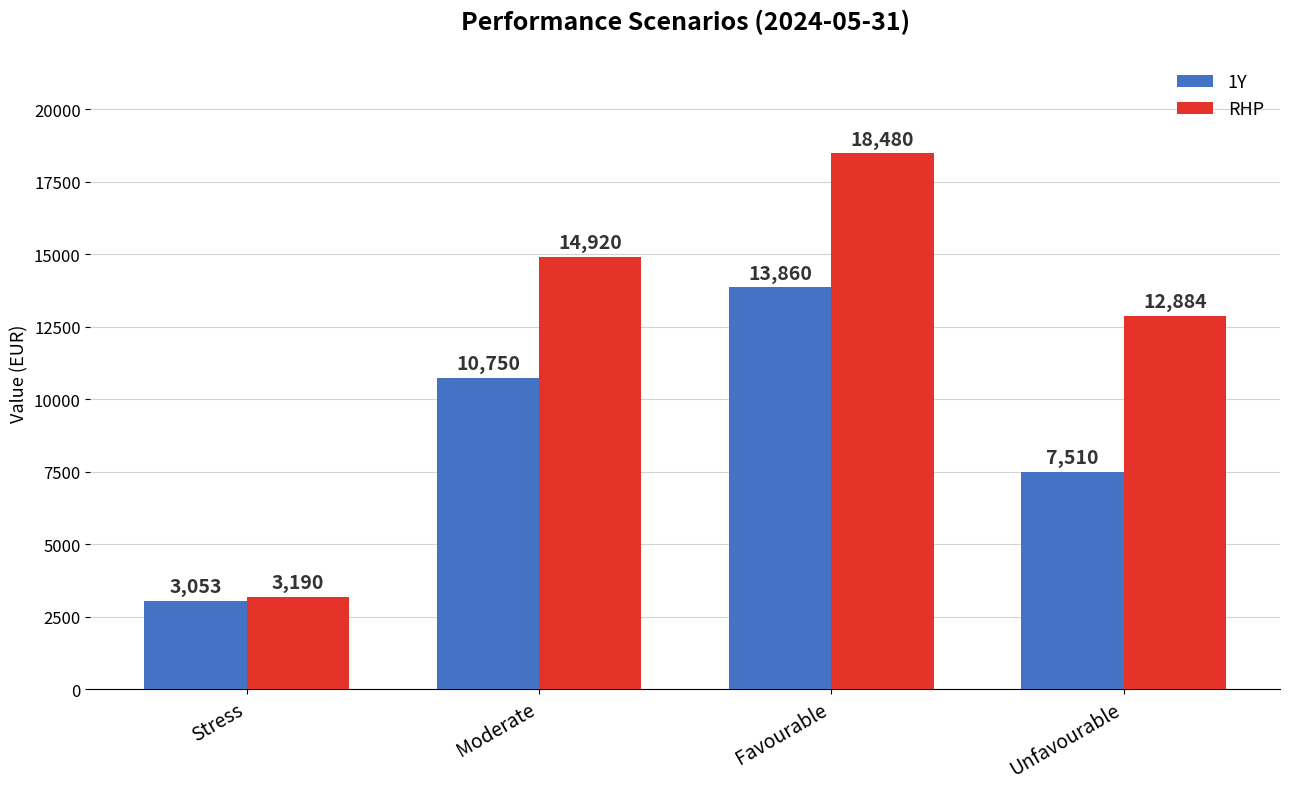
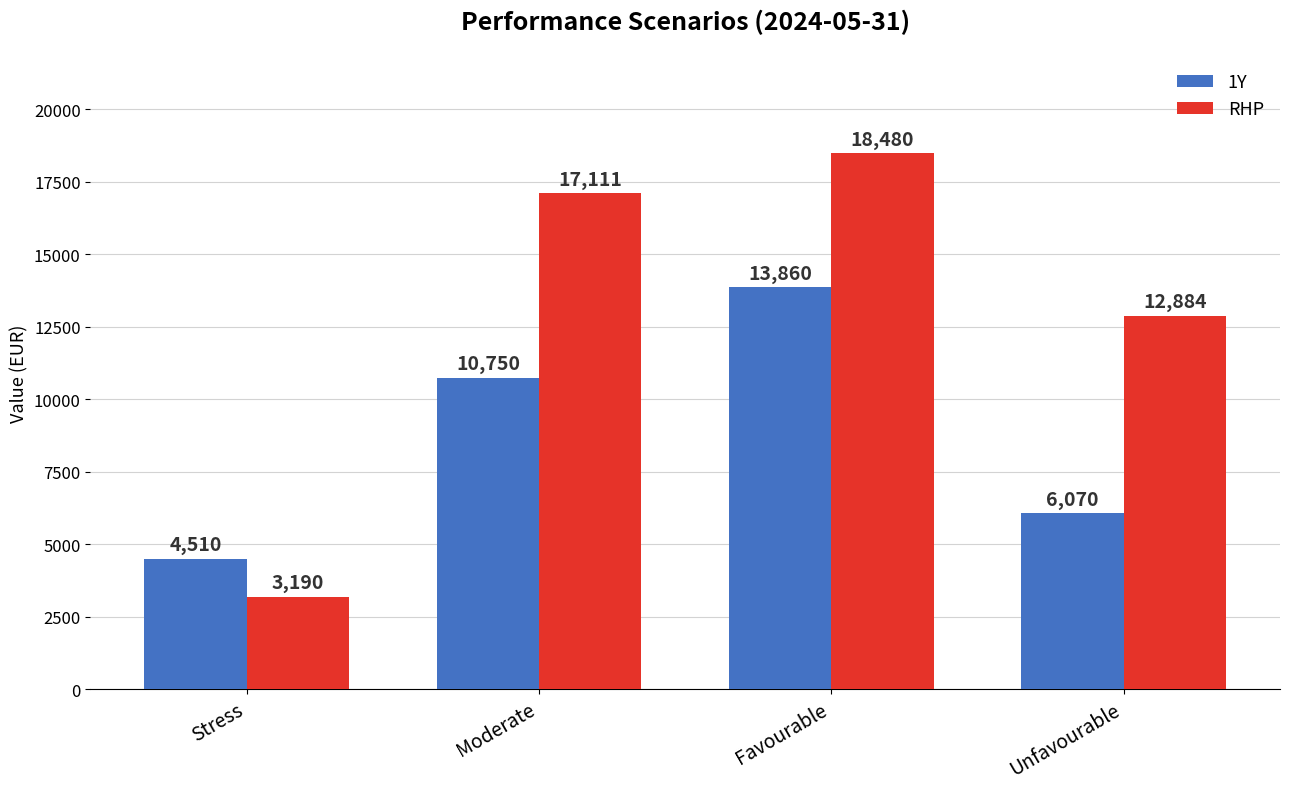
1Y, Stress: 3,053 -> 4,510
RHP, Moderate: 14,920 -> 17,111
1Y, Unfavourable: 7,510 -> 6,070
